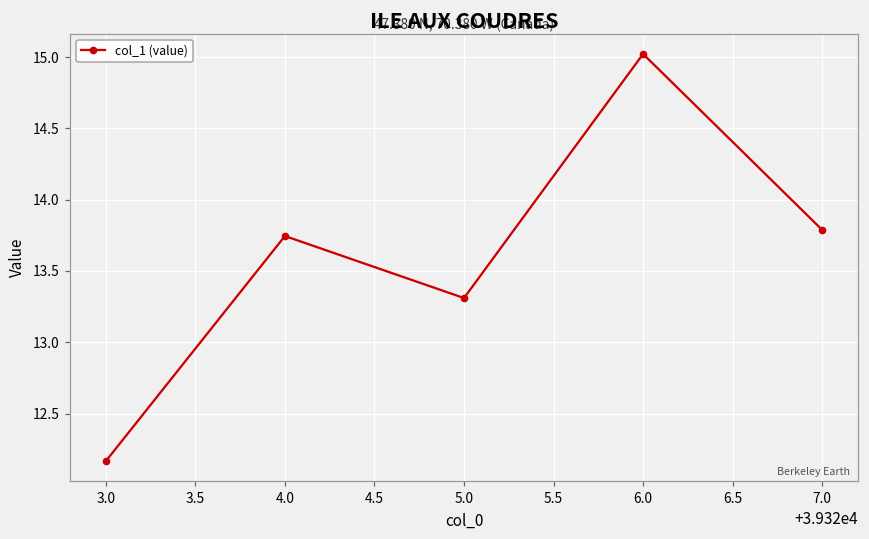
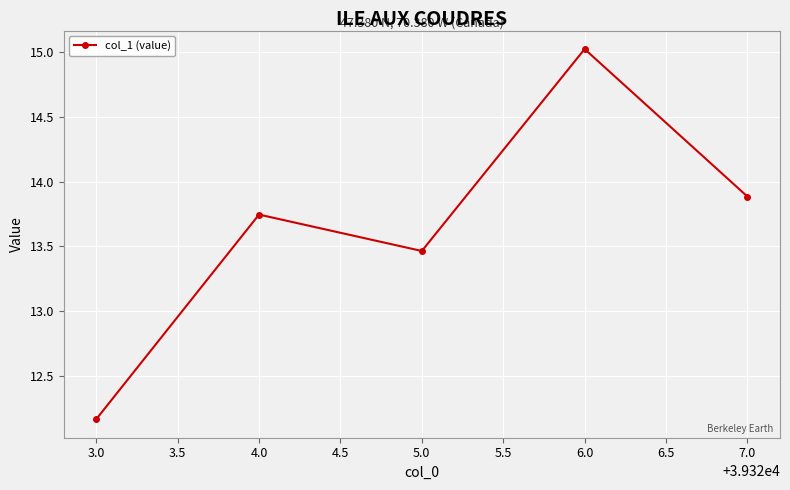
5.0: 13.31 -> 13.46
7.0: 13.79 -> 13.88
